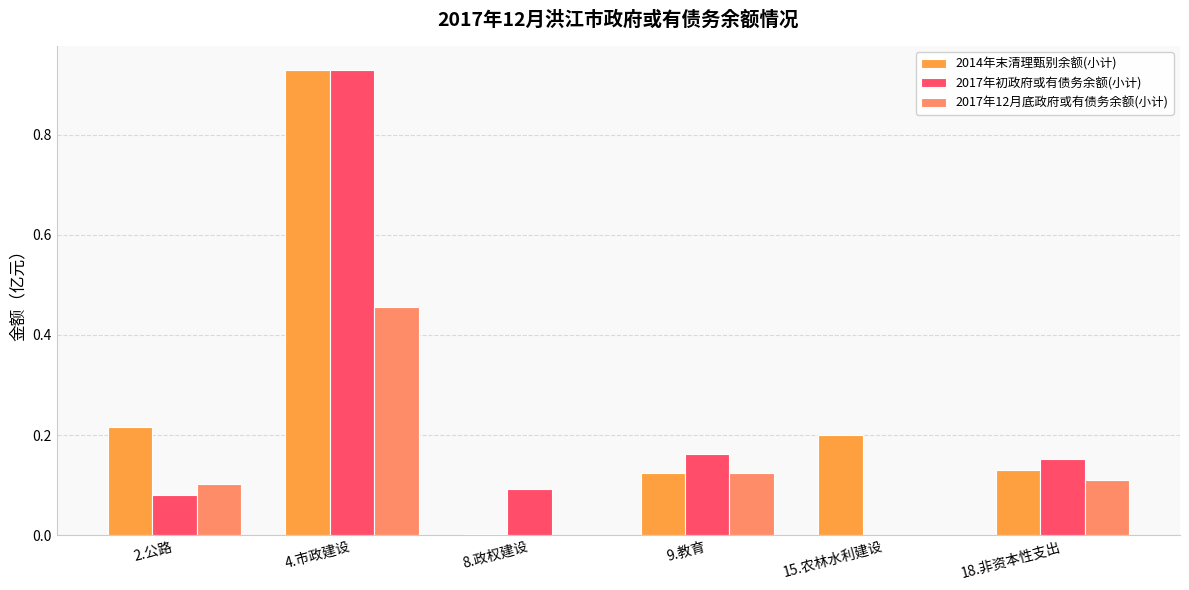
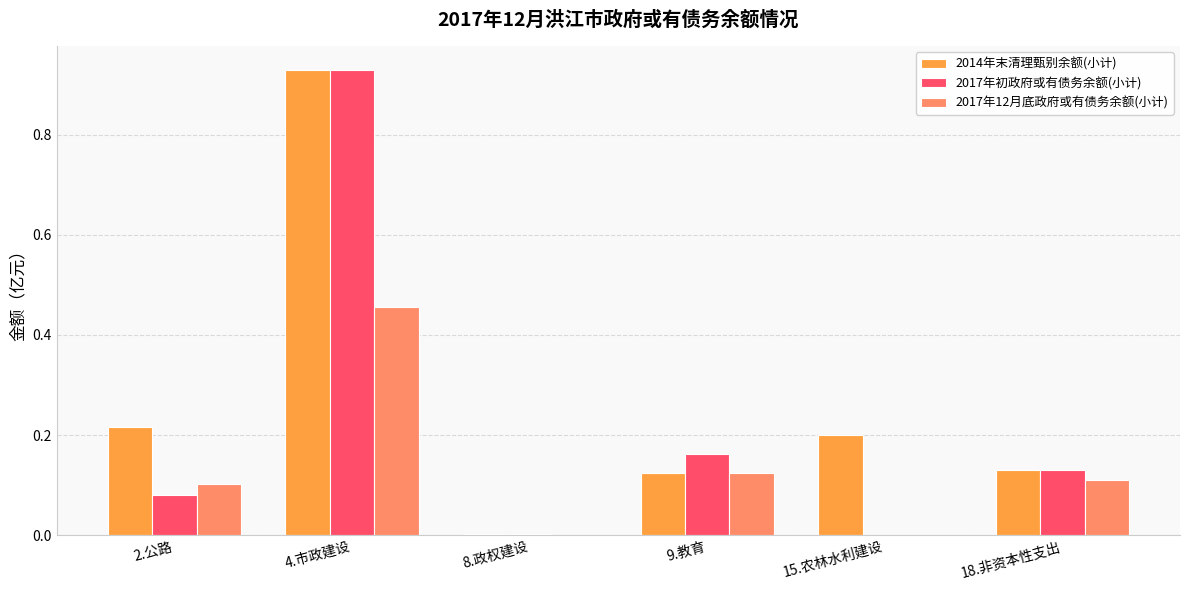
2017年初政府或有债务余额(小计), 8.政权建设: 0.09 -> 0.00
2017年初政府或有债务余额(小计), 18.非资本性支出: 0.15 -> 0.13
